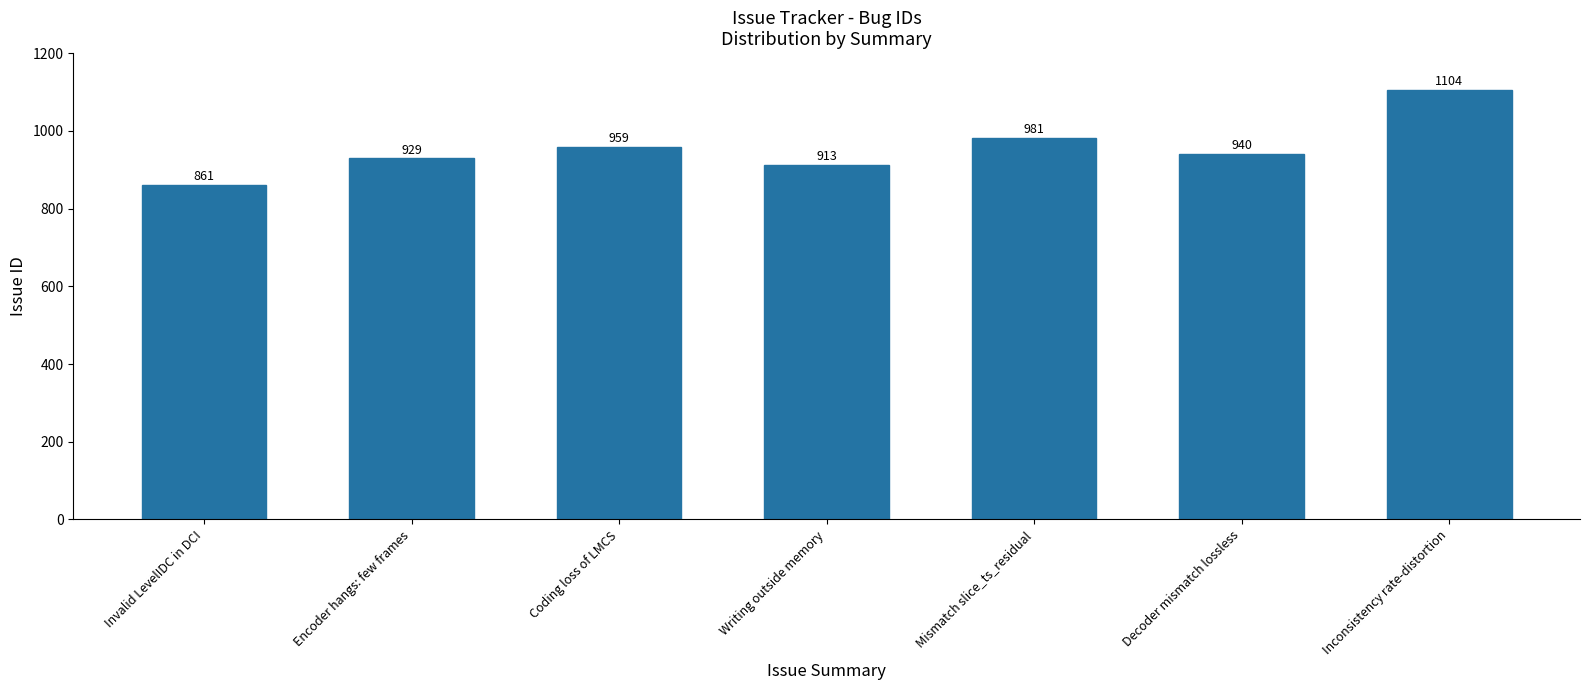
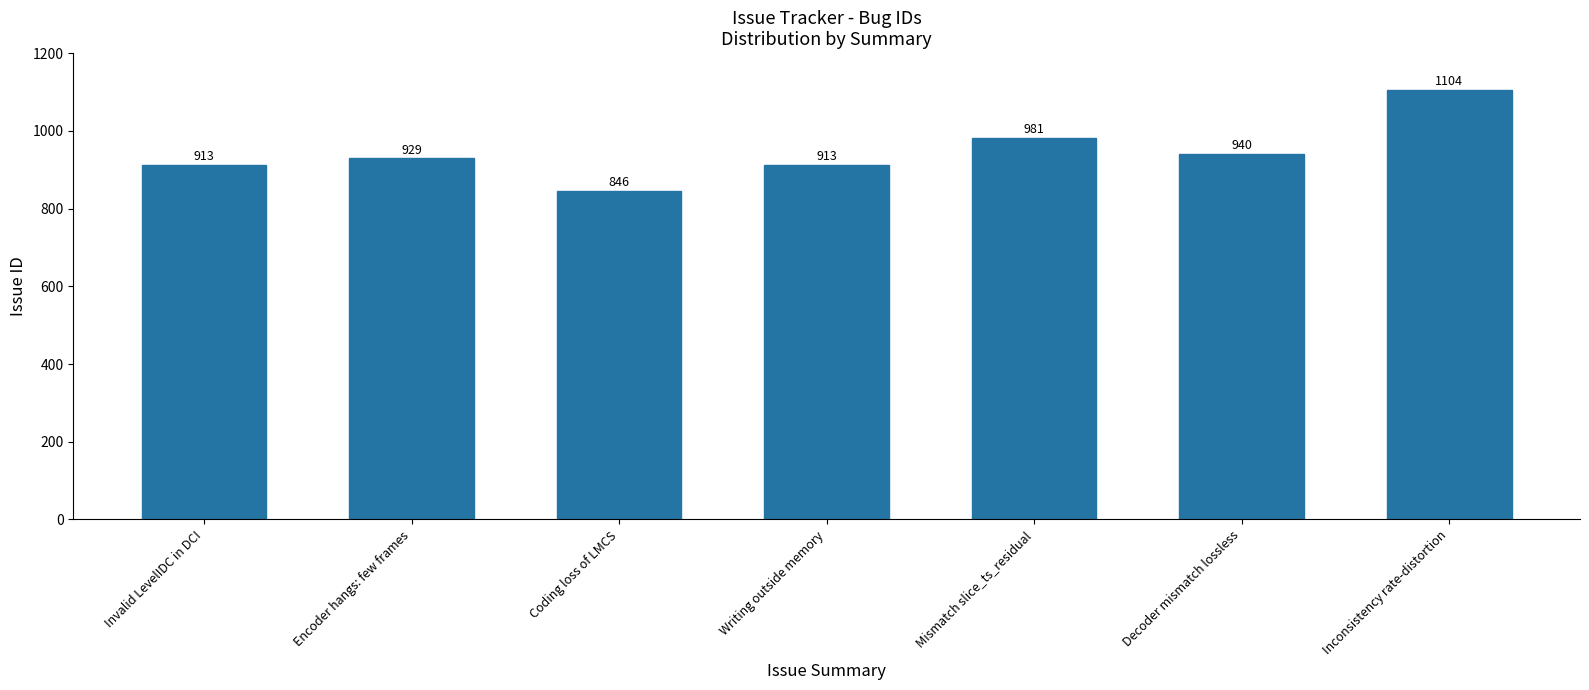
Invalid LevelIDC in DCI: 861 -> 913
Coding loss of LMCS: 959 -> 846
